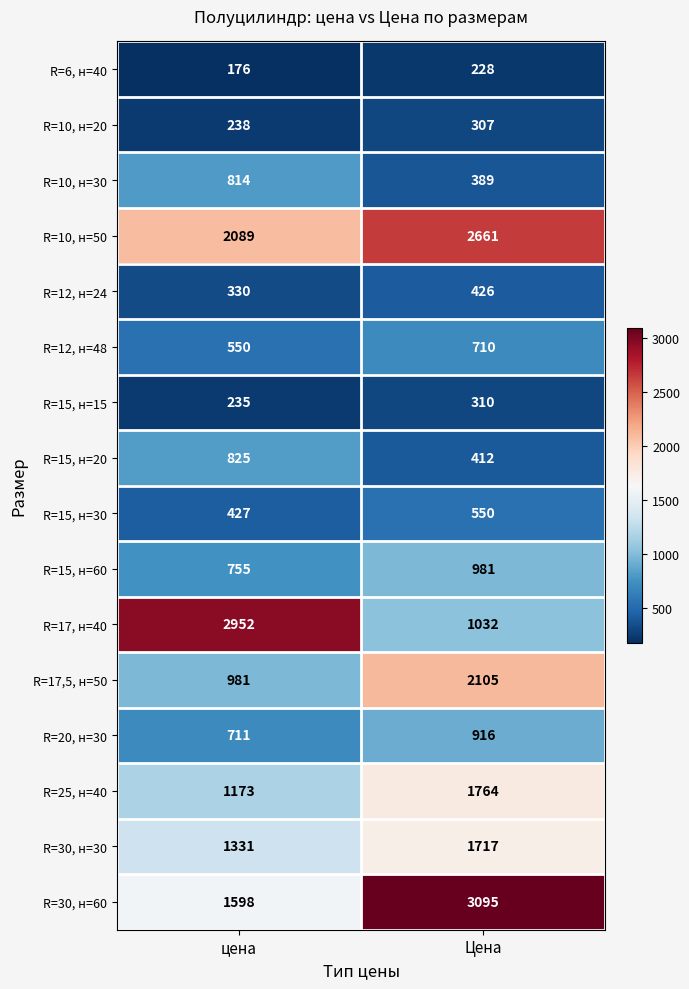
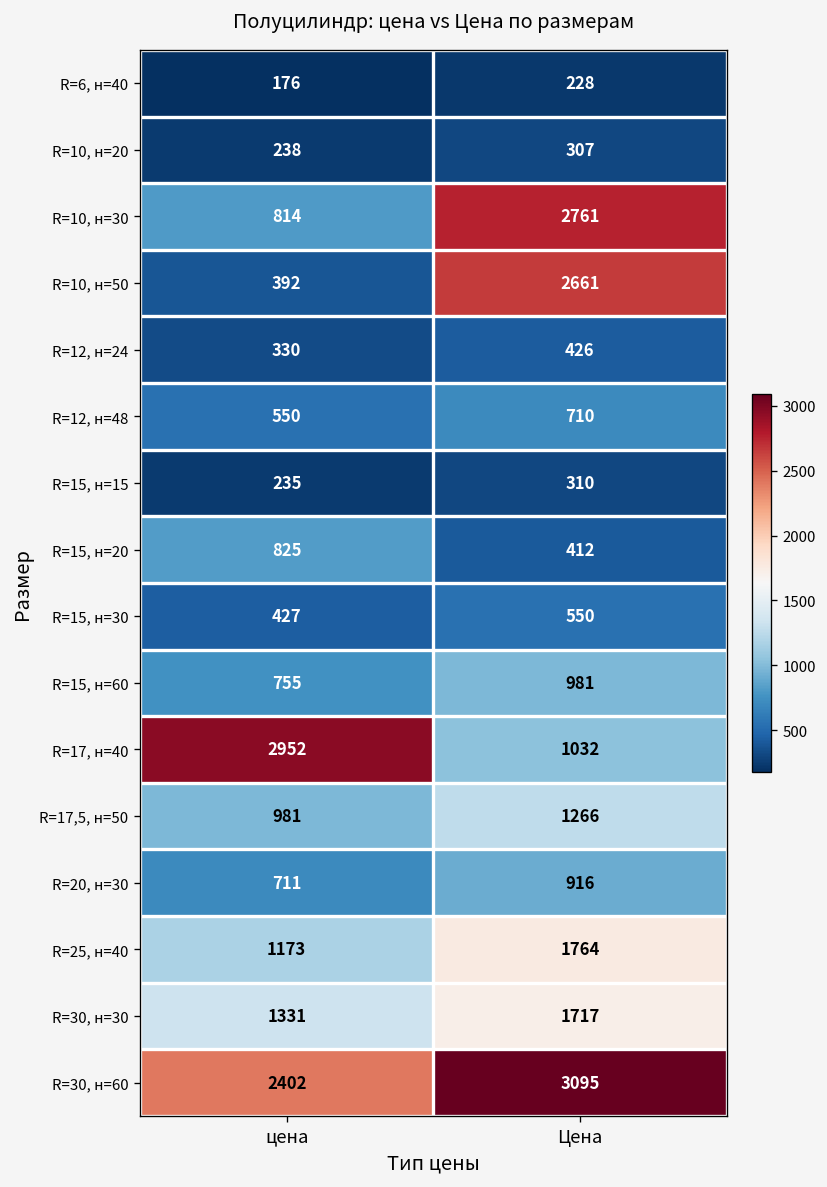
R=10, н=30, Цена: 389 -> 2761
R=10, н=50, цена: 2089 -> 392
R=17,5, н=50, Цена: 2105 -> 1266
R=30, н=60, цена: 1598 -> 2402
